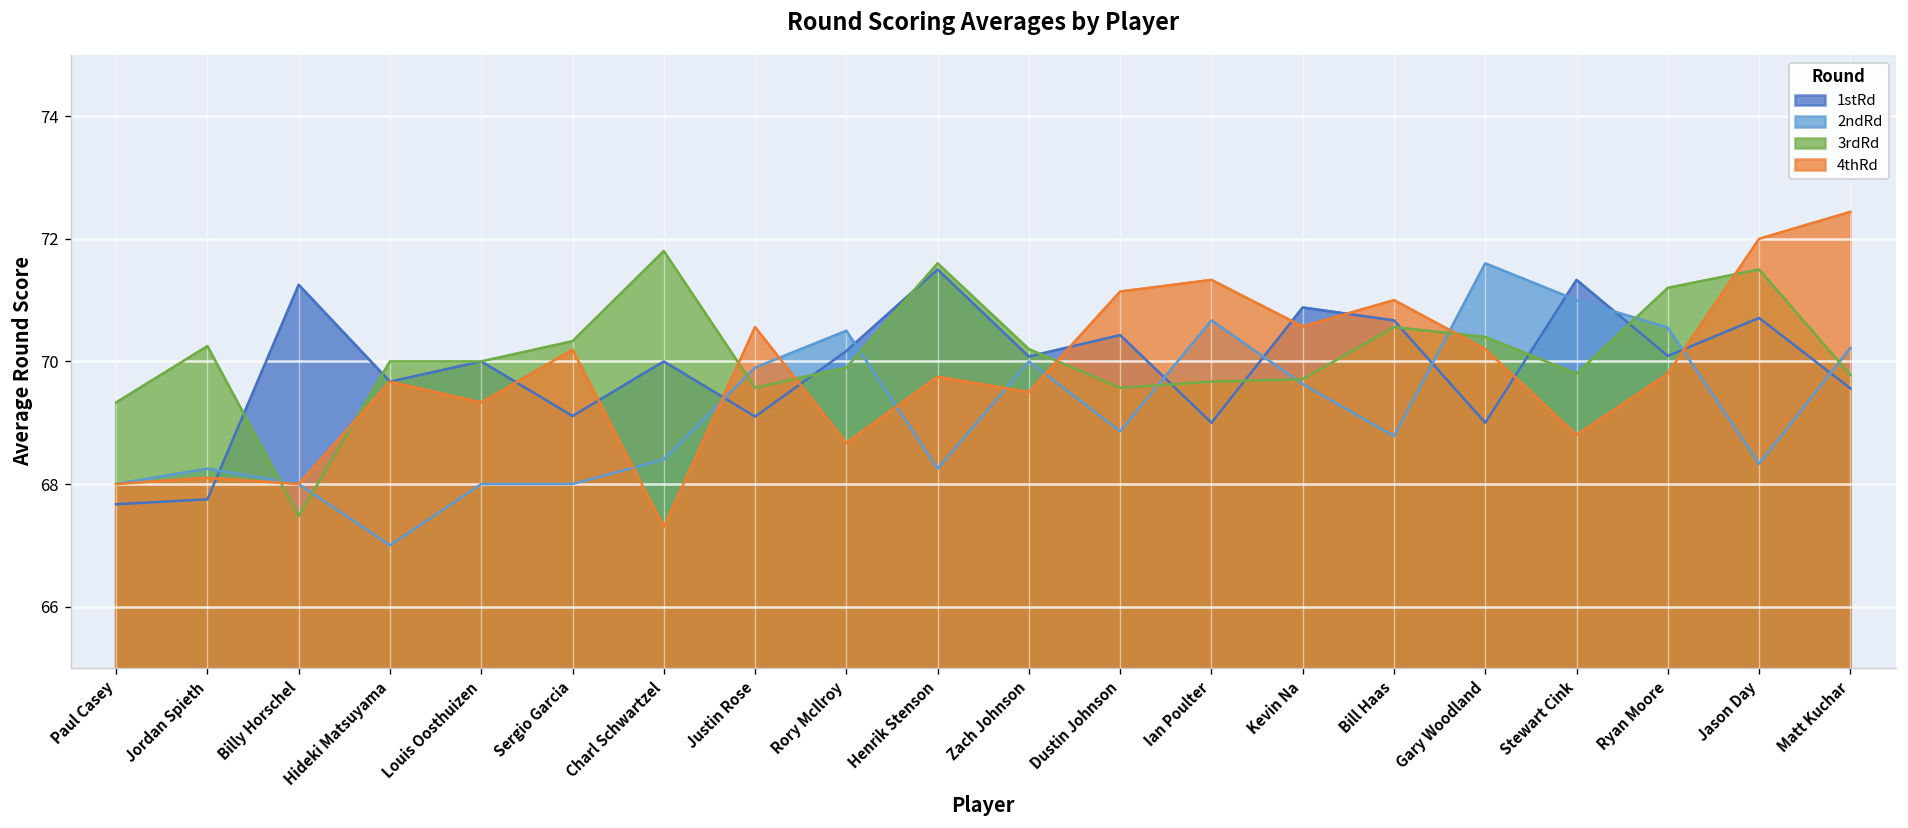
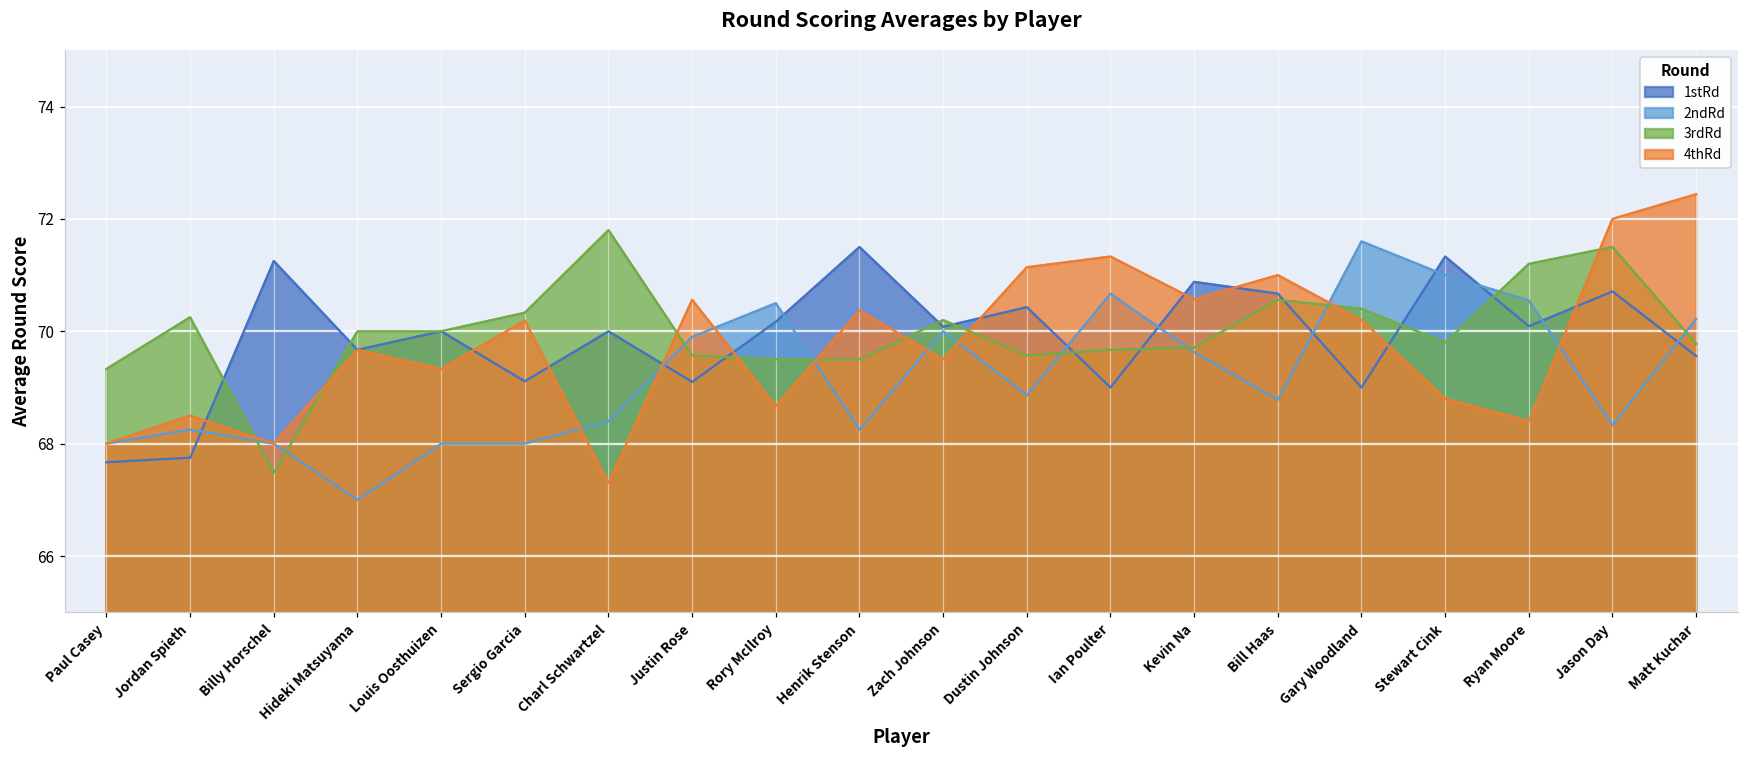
4thRd, Jordan Spieth: 68.1 -> 68.5
3rdRd, Rory McIlroy: 69.9 -> 69.5
3rdRd, Henrik Stenson: 71.6 -> 69.5
4thRd, Henrik Stenson: 69.8 -> 70.4
4thRd, Ryan Moore: 69.8 -> 68.4
